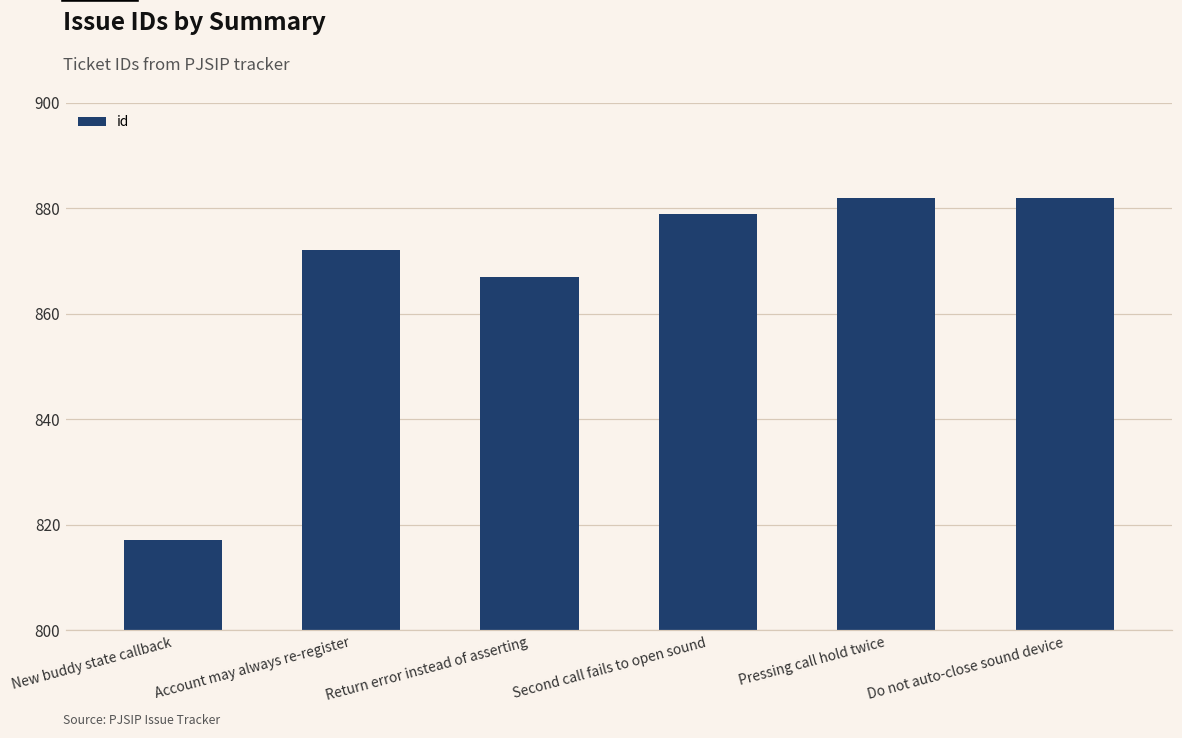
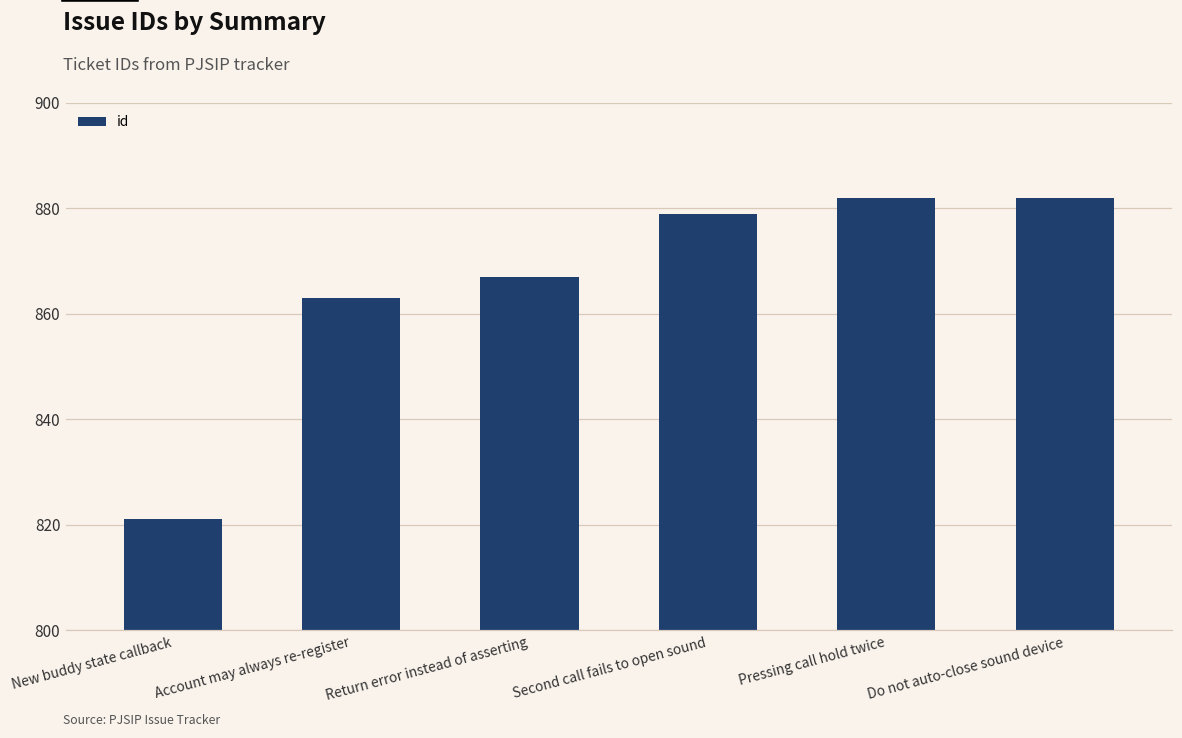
New buddy state callback: 817 -> 821
Account may always re-register: 872 -> 863
